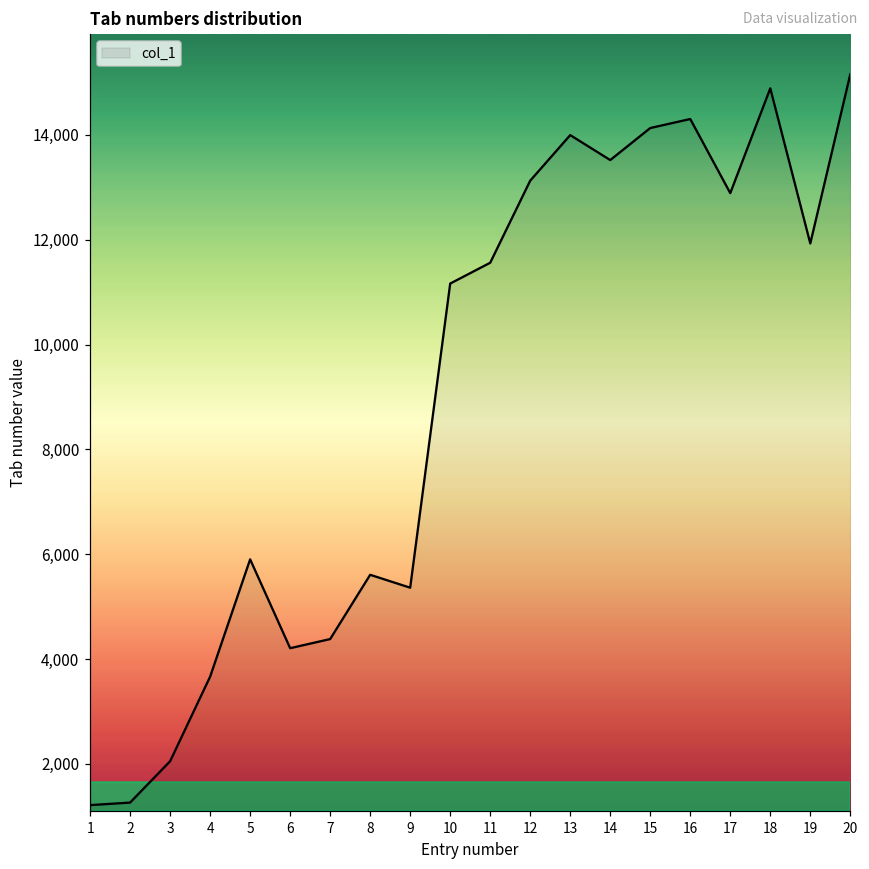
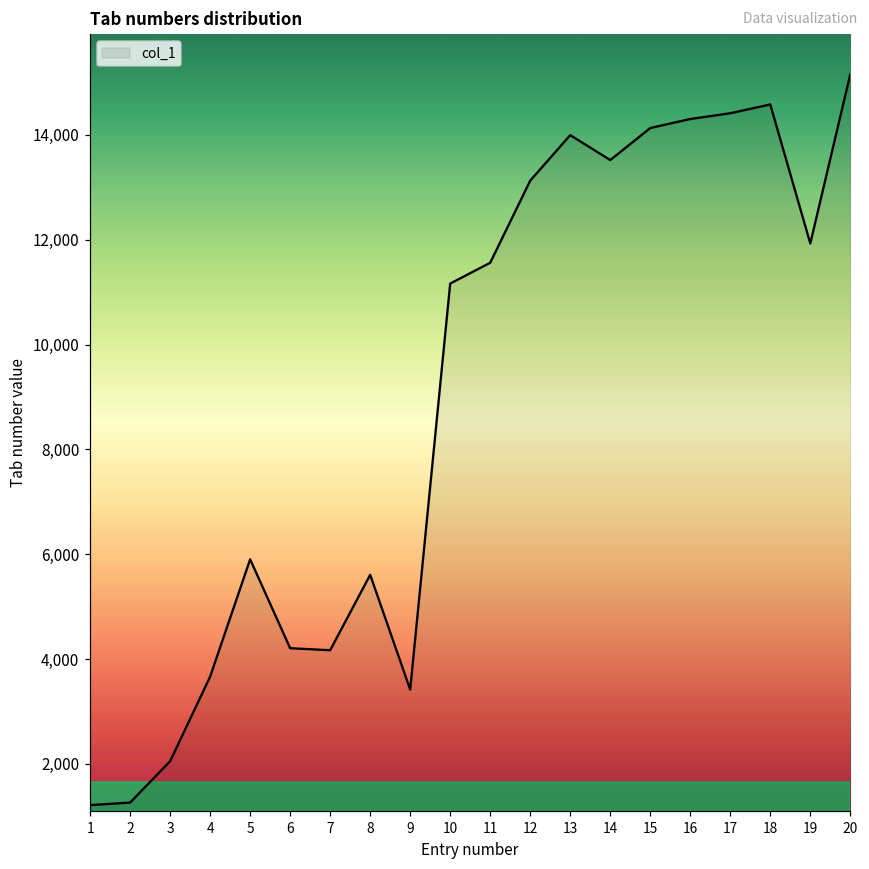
7: 4,400 -> 4,200
9: 5,400 -> 3,400
17: 12,900 -> 14,400
18: 14,900 -> 14,600
